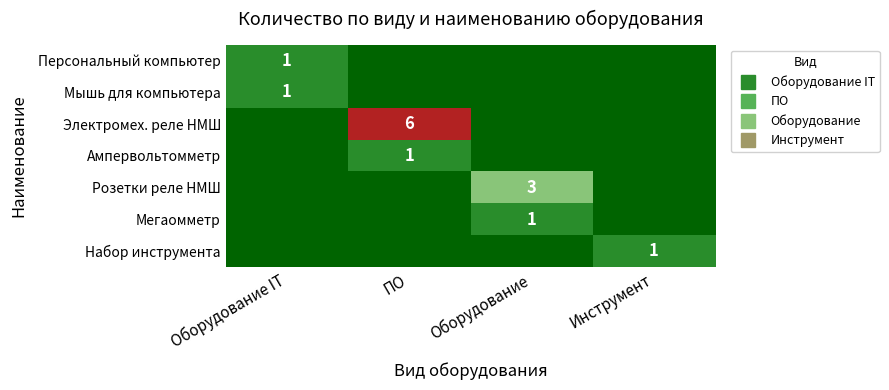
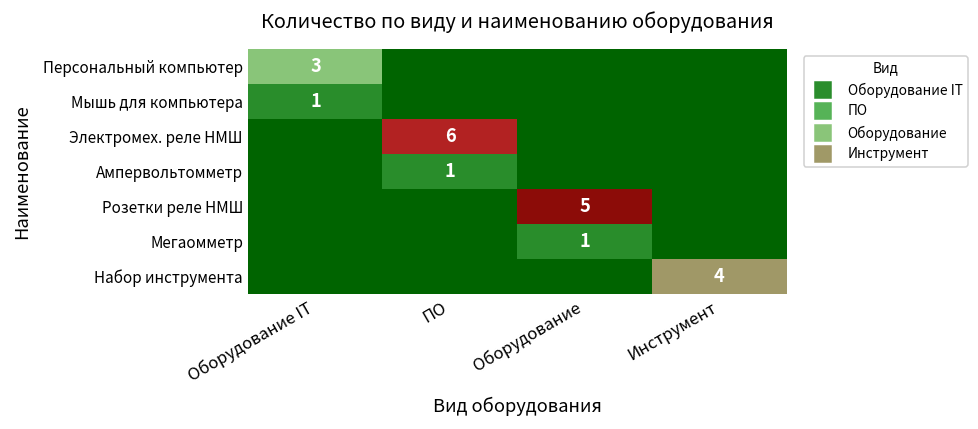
Персональный компьютер, Оборудование IT: 1 -> 3
Розетки реле НМШ, Оборудование: 3 -> 5
Набор инструмента, Инструмент: 1 -> 4
